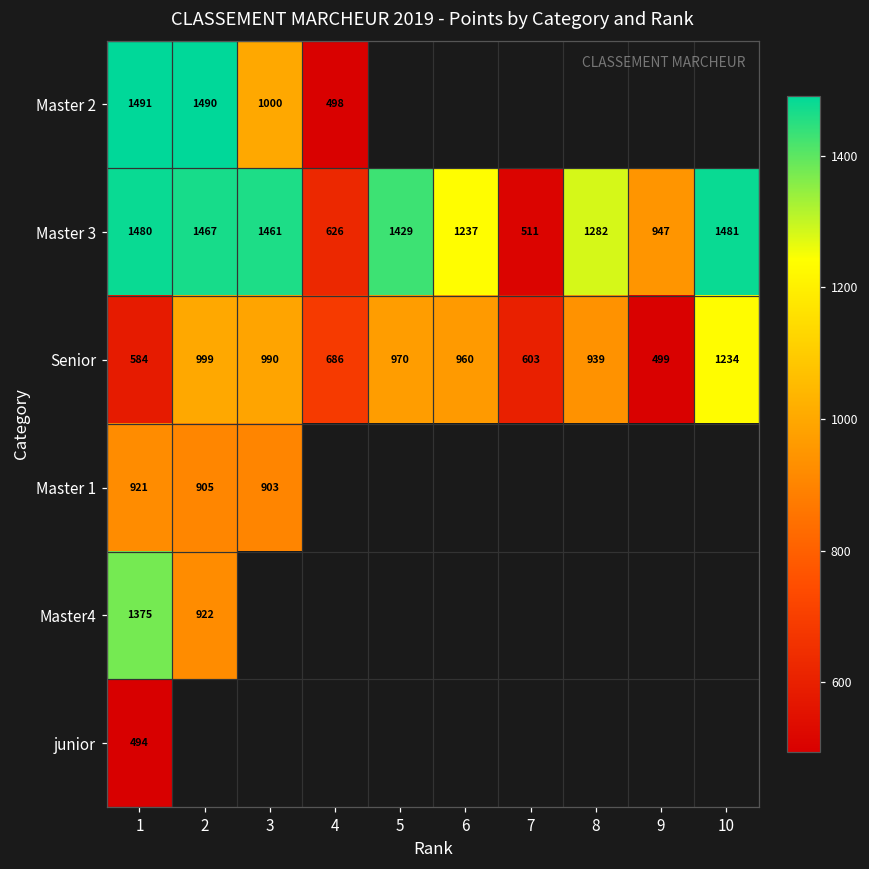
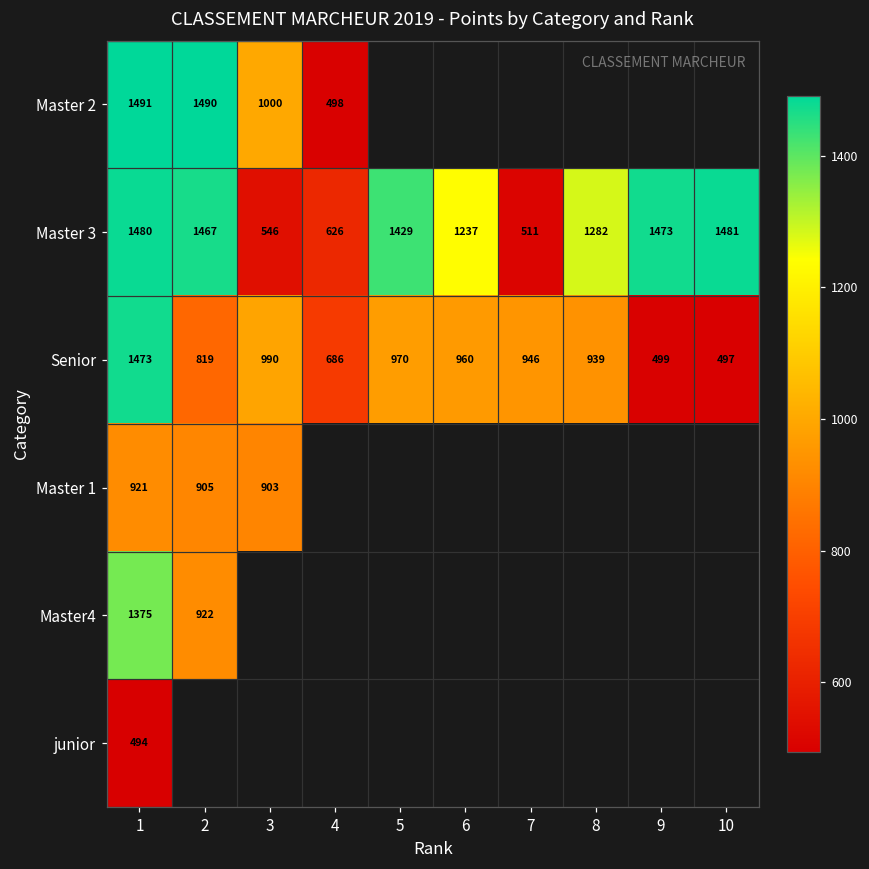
Master 3, 3: 1461 -> 546
Master 3, 9: 947 -> 1473
Senior, 1: 584 -> 1473
Senior, 2: 999 -> 819
Senior, 7: 603 -> 946
Senior, 10: 1234 -> 497
